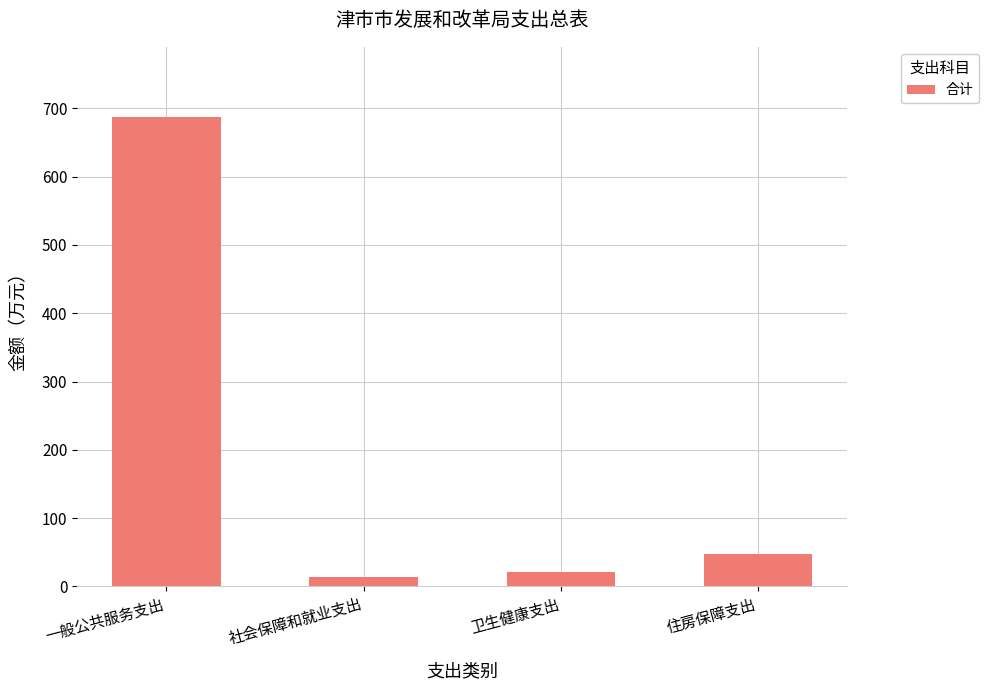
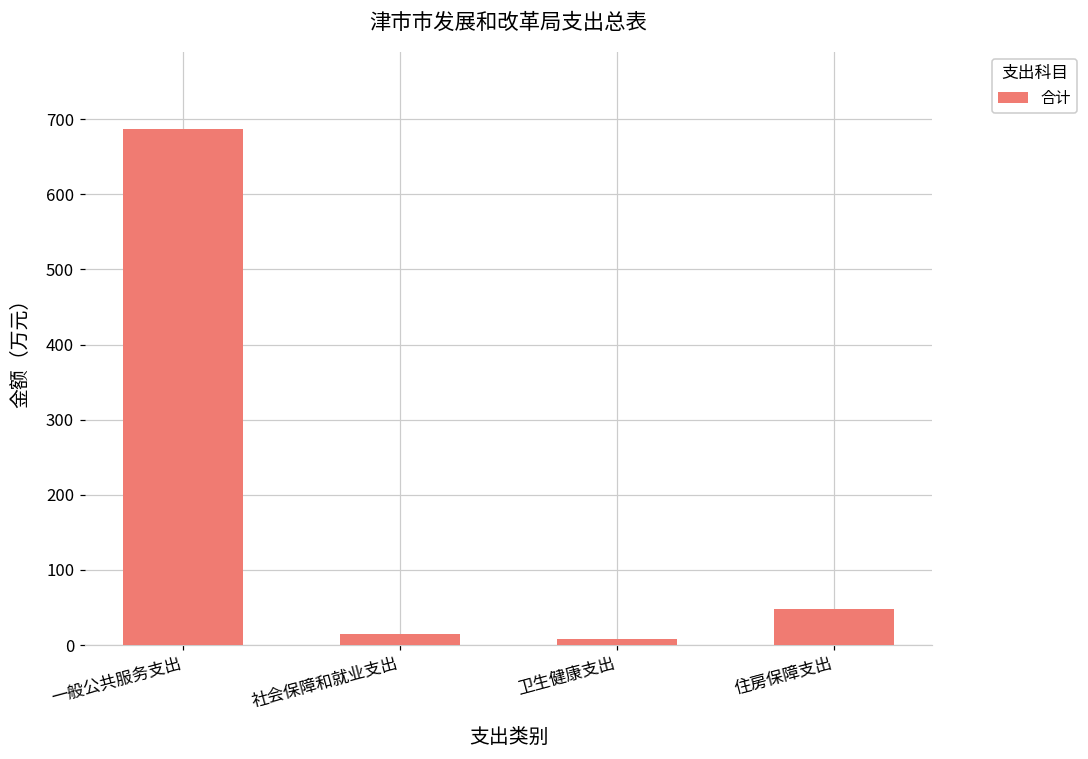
卫生健康支出: 20 -> 10
